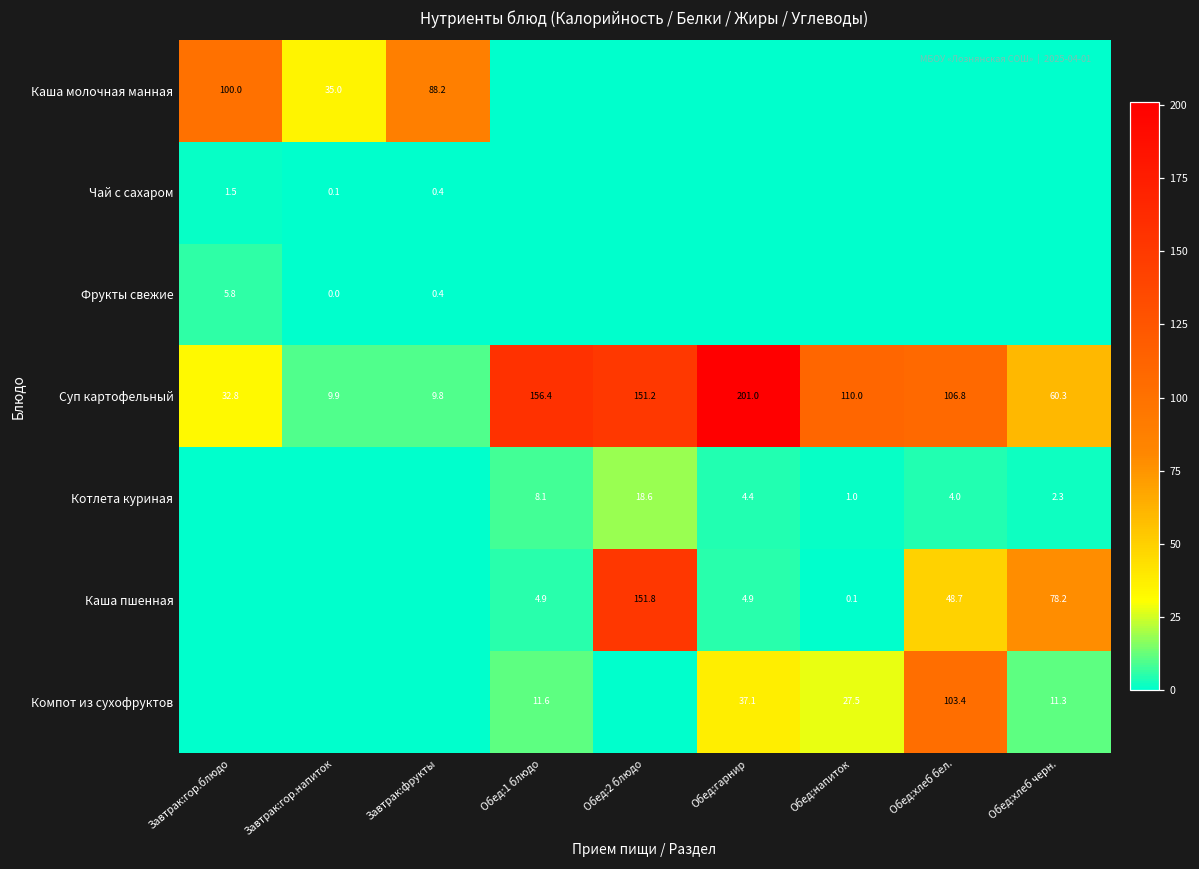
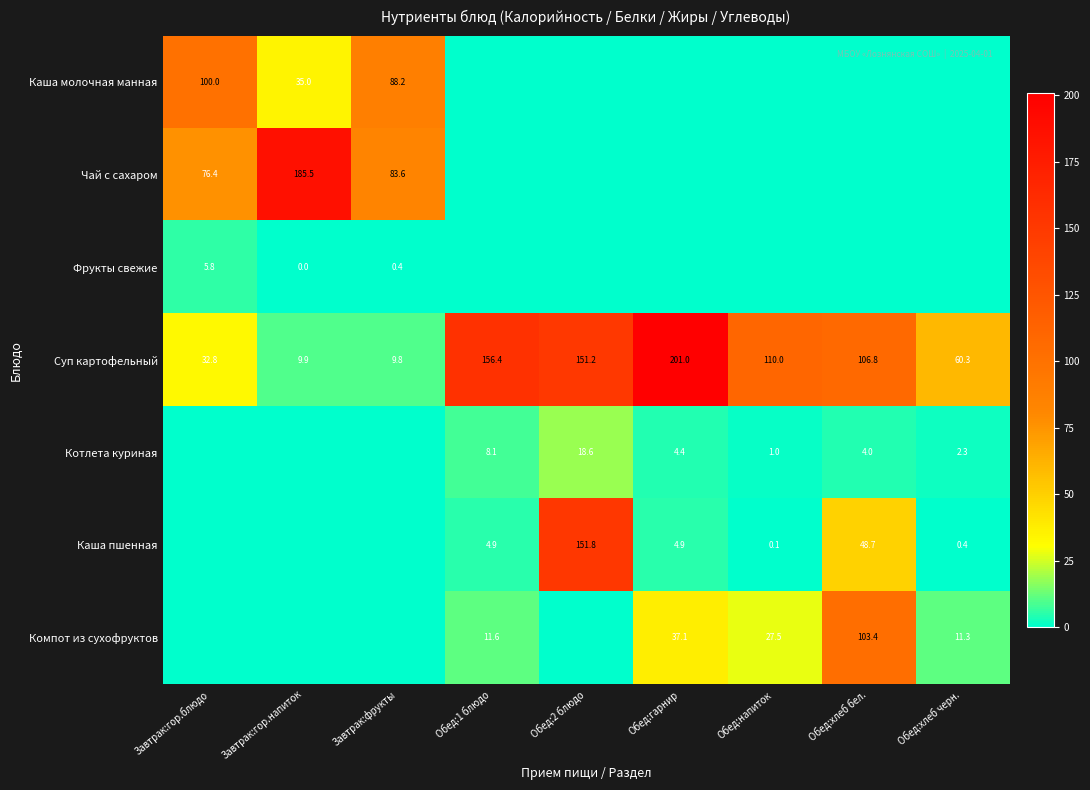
Чай с сахаром, Завтрак:гор.блюдо: 1.5 -> 76.4
Чай с сахаром, Завтрак:гор.напиток: 0.1 -> 185.5
Чай с сахаром, Завтрак:фрукты: 0.4 -> 83.6
Каша пшенная, Обед:хлеб черн.: 78.2 -> 0.4
